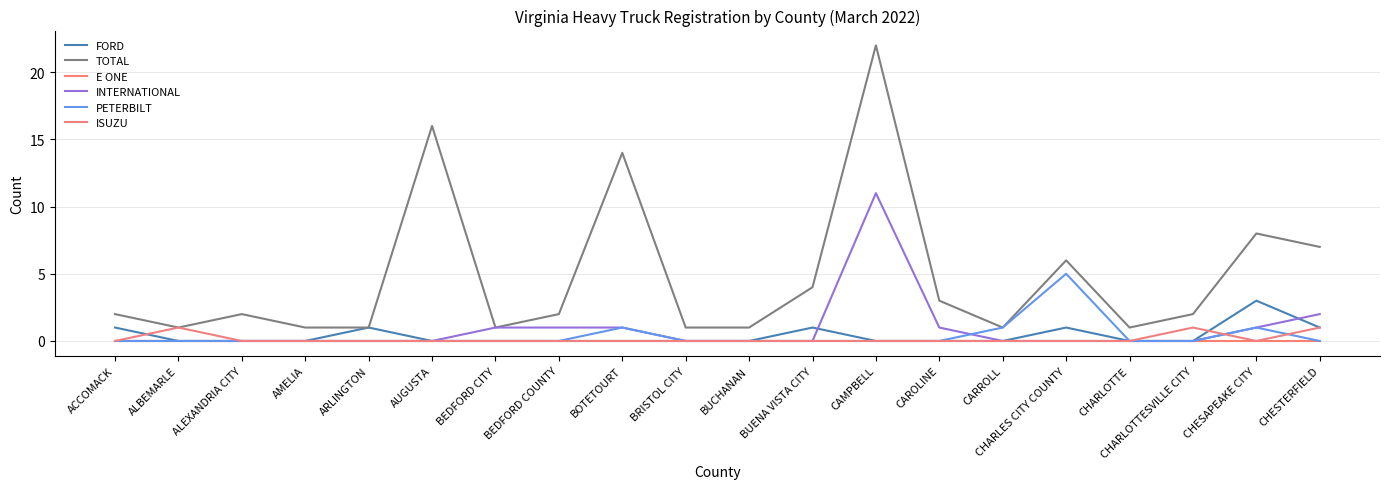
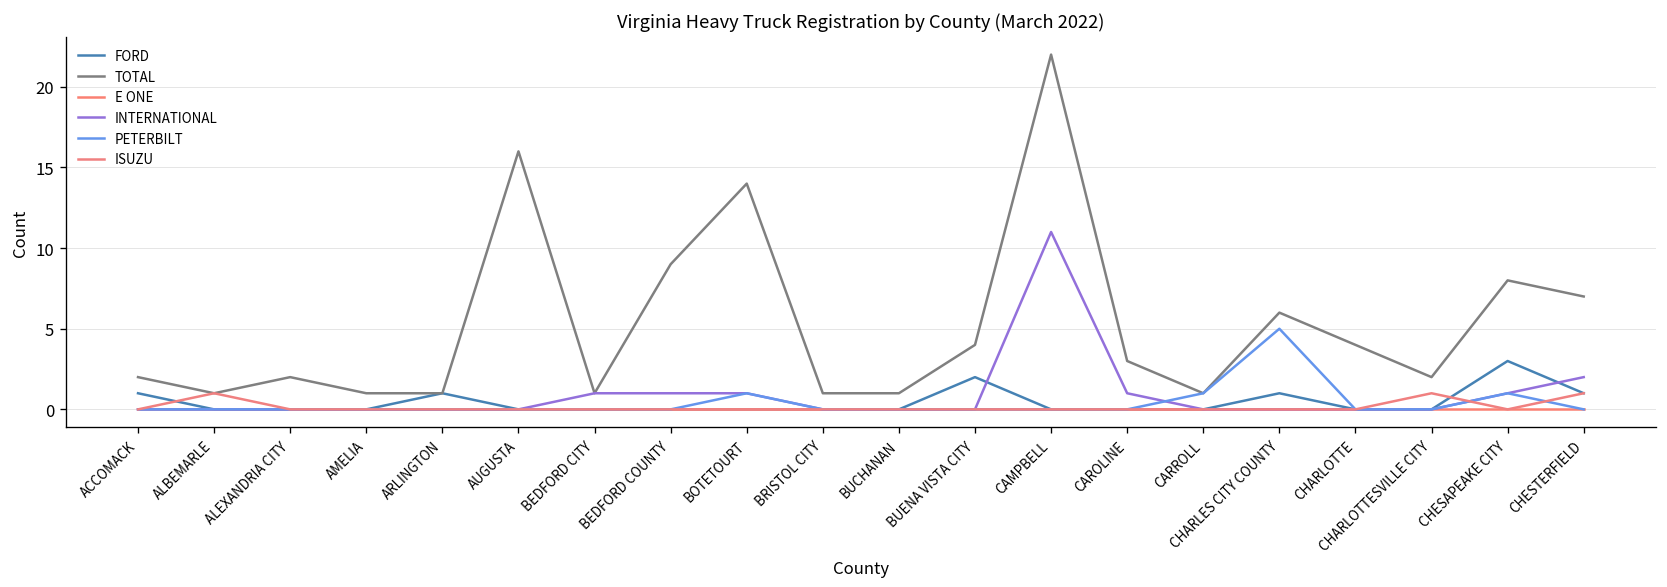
TOTAL, BEDFORD COUNTY: 2 -> 9
FORD, BUENA VISTA CITY: 1 -> 2
TOTAL, CHARLOTTE: 1 -> 4
